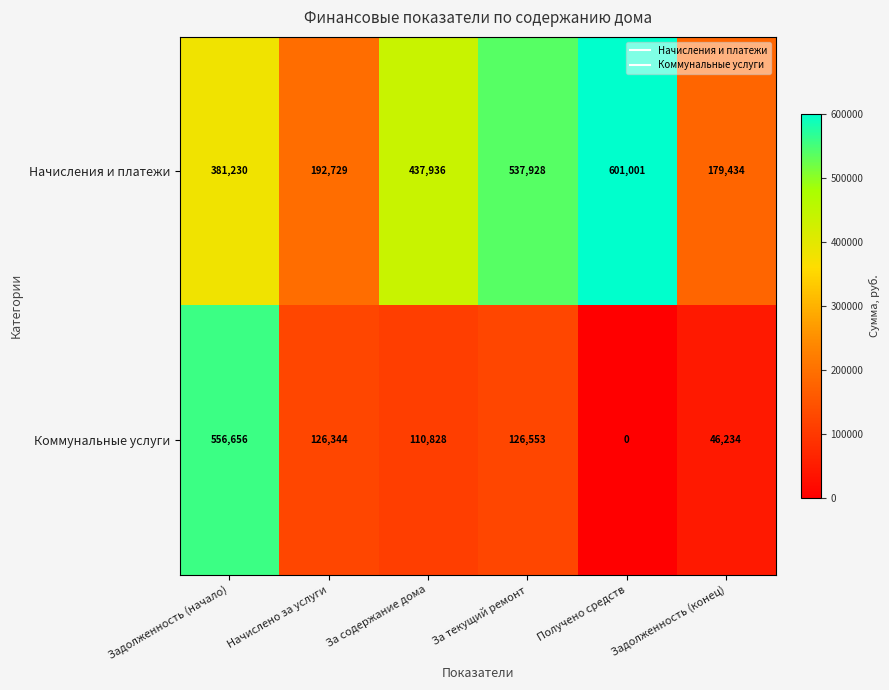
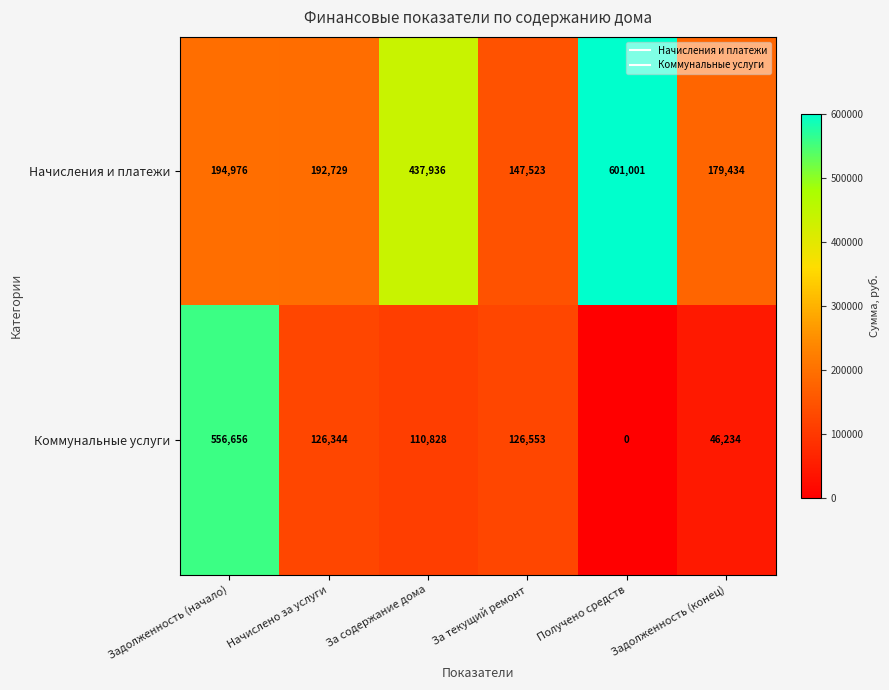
Начисления и платежи, Задолженность (начало): 381,230 -> 194,976
Начисления и платежи, За текущий ремонт: 537,928 -> 147,523
